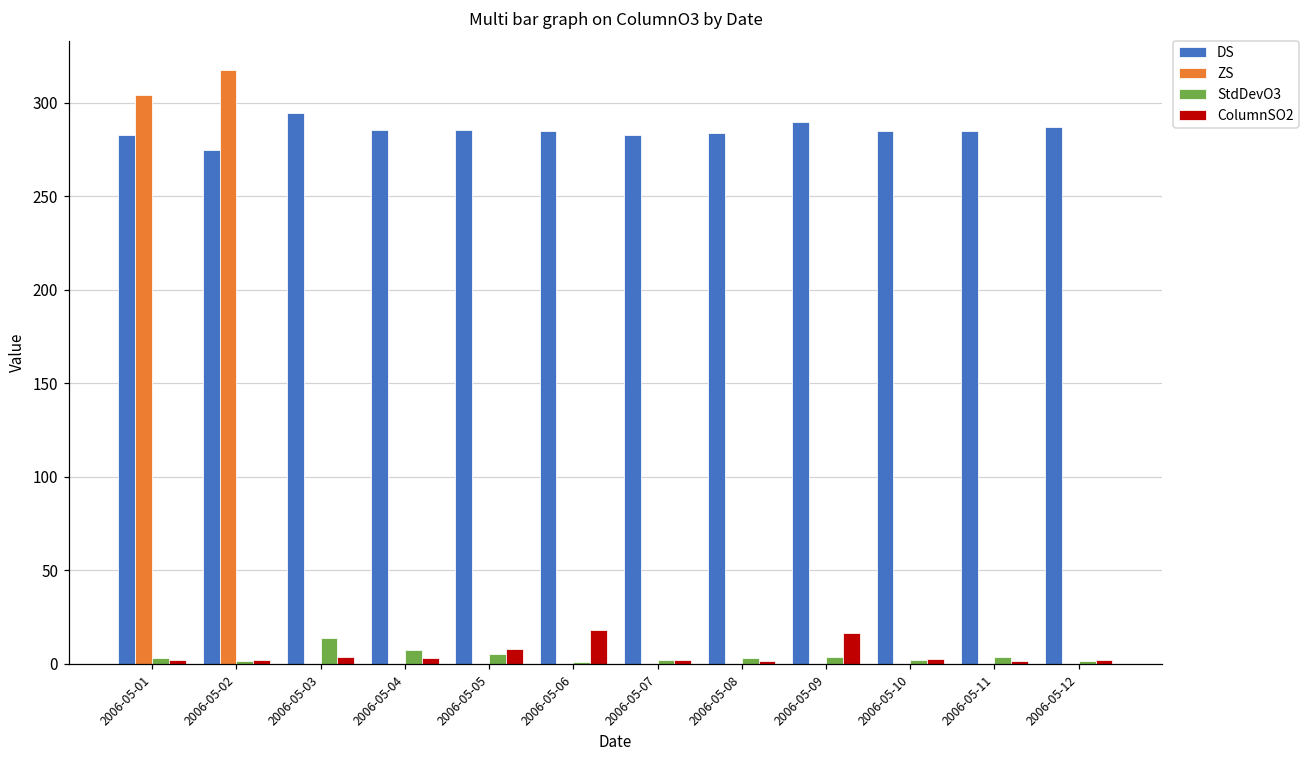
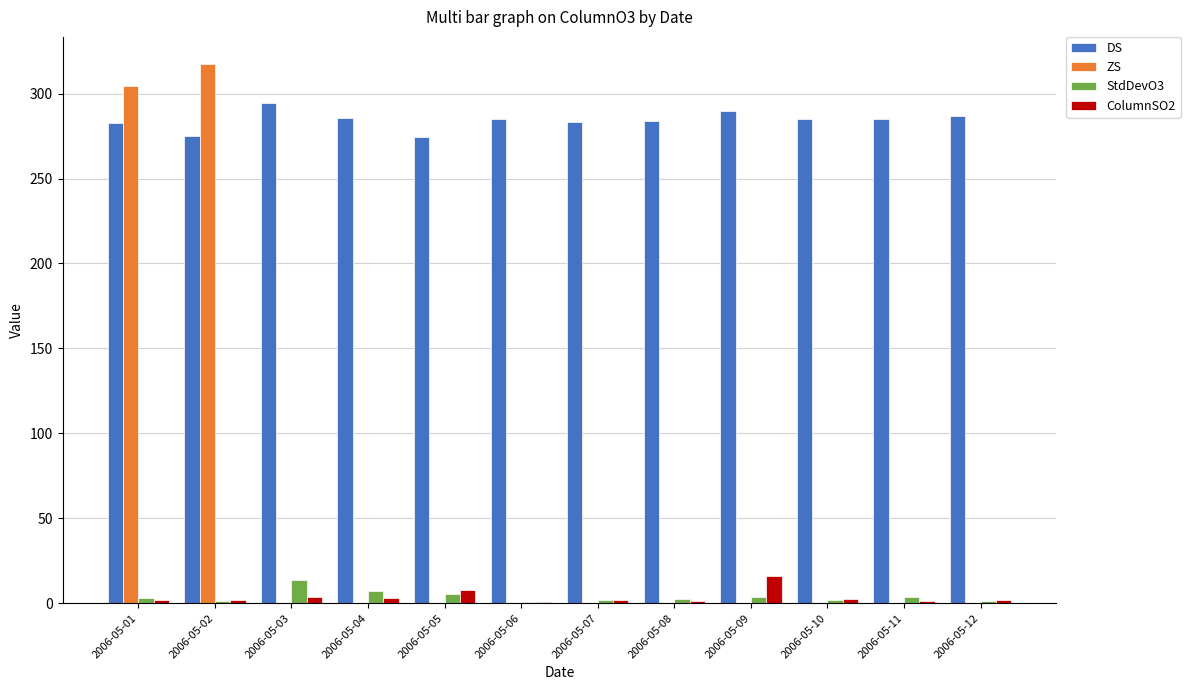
DS, 2006-05-05: 286 -> 274
ColumnSO2, 2006-05-06: 18 -> 1
